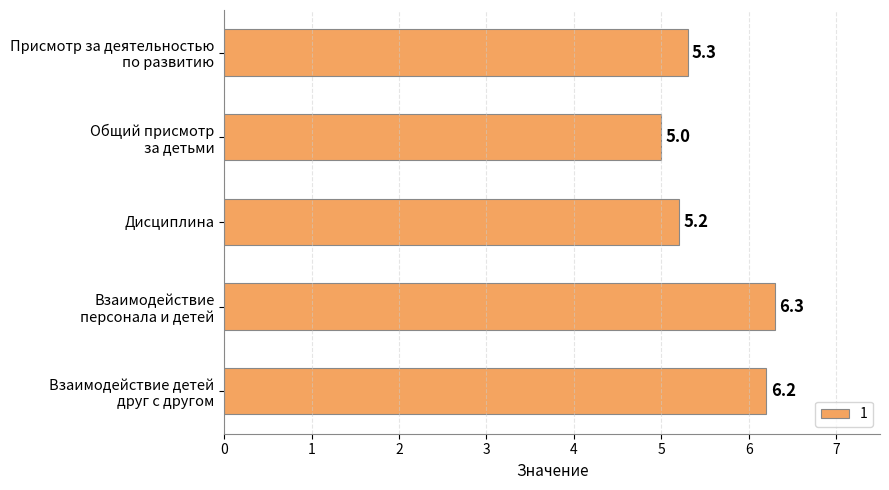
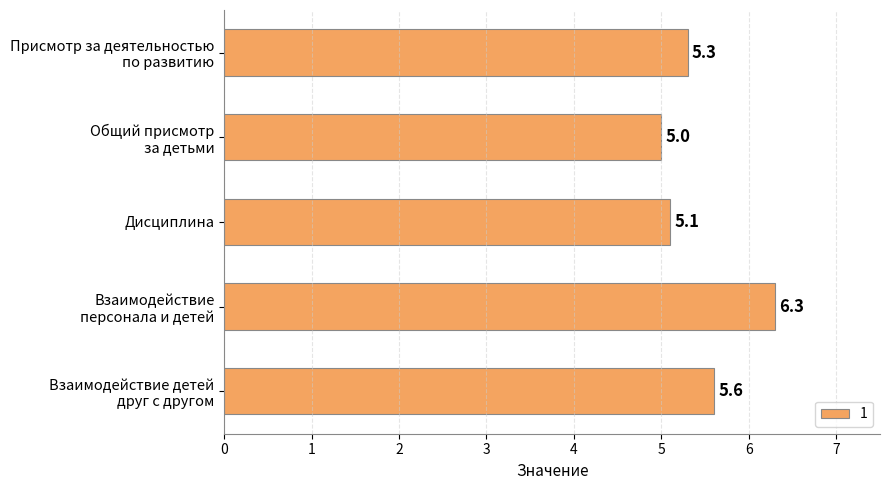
Дисциплина: 5.2 -> 5.1
Взаимодействие детей друг с другом: 6.2 -> 5.6
